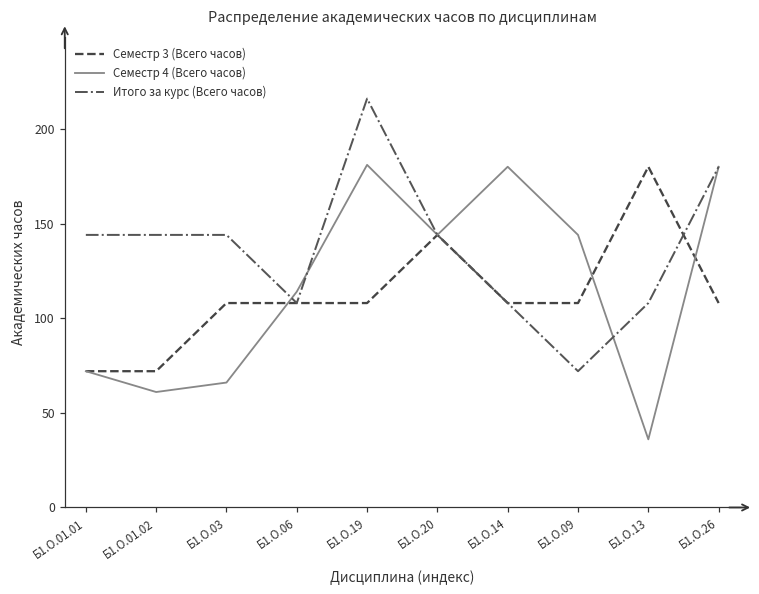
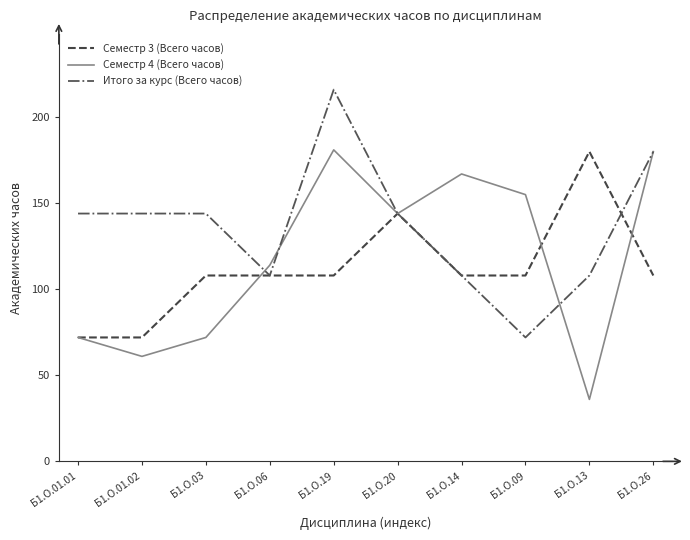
Семестр 4 (Всего часов), Б1.О.03: 66 -> 72
Семестр 4 (Всего часов), Б1.О.14: 180 -> 167
Семестр 4 (Всего часов), Б1.О.09: 144 -> 155
